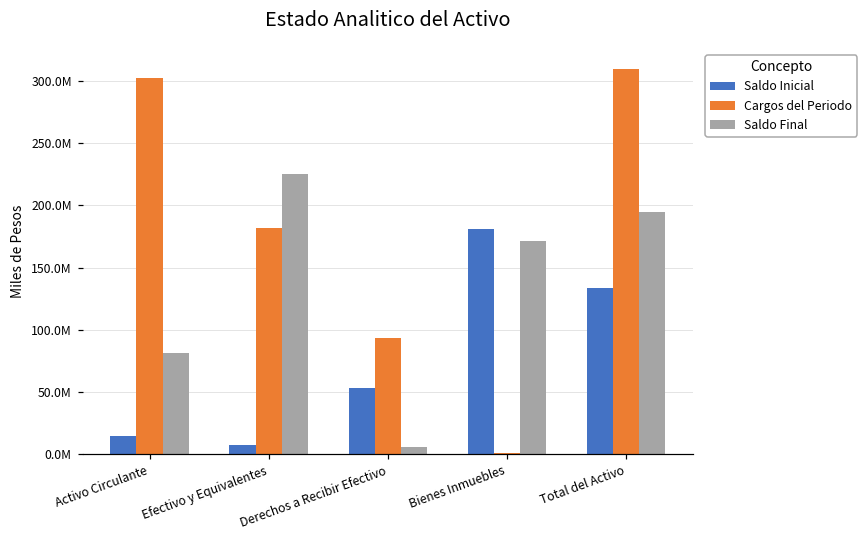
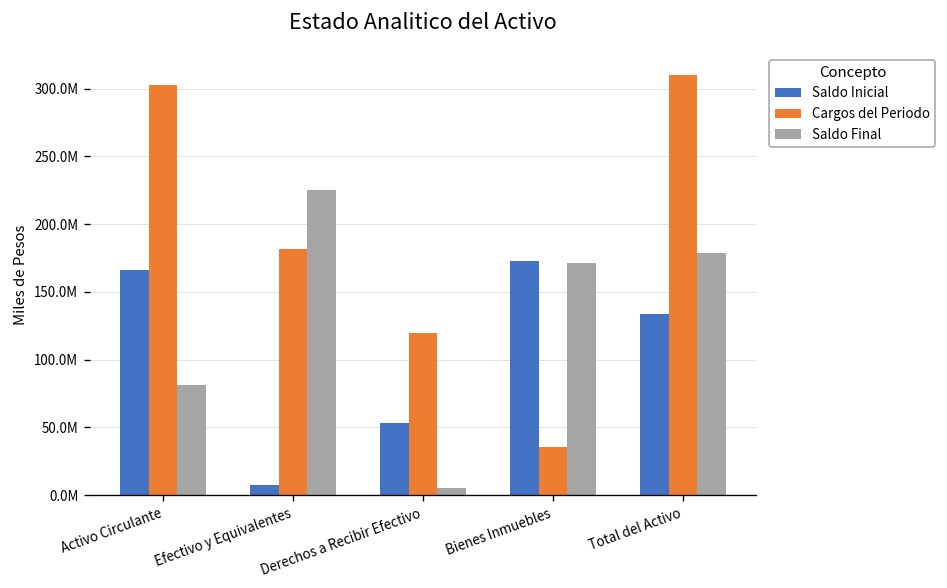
Saldo Inicial, Activo Circulante: 14000000 -> 166000000
Cargos del Periodo, Derechos a Recibir Efectivo: 93000000 -> 120000000
Saldo Inicial, Bienes Inmuebles: 181000000 -> 173000000
Cargos del Periodo, Bienes Inmuebles: 1000000 -> 36000000
Saldo Final, Total del Activo: 195000000 -> 179000000
